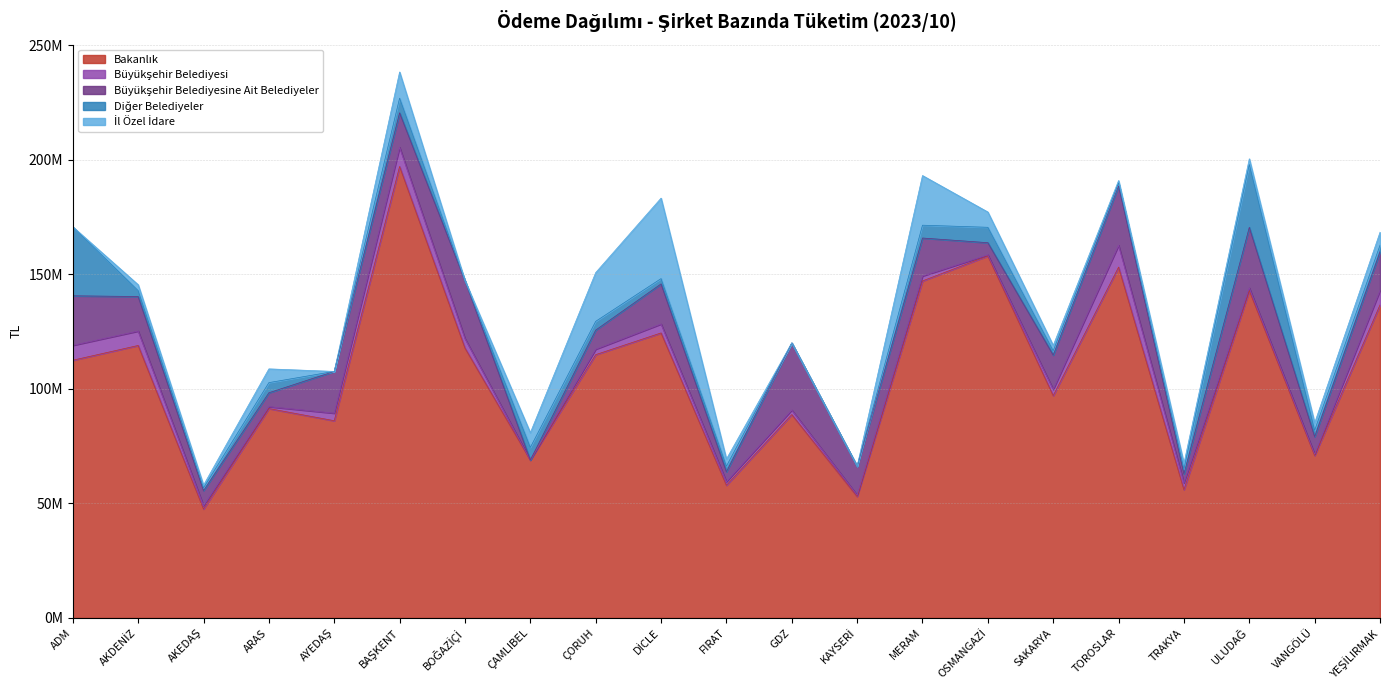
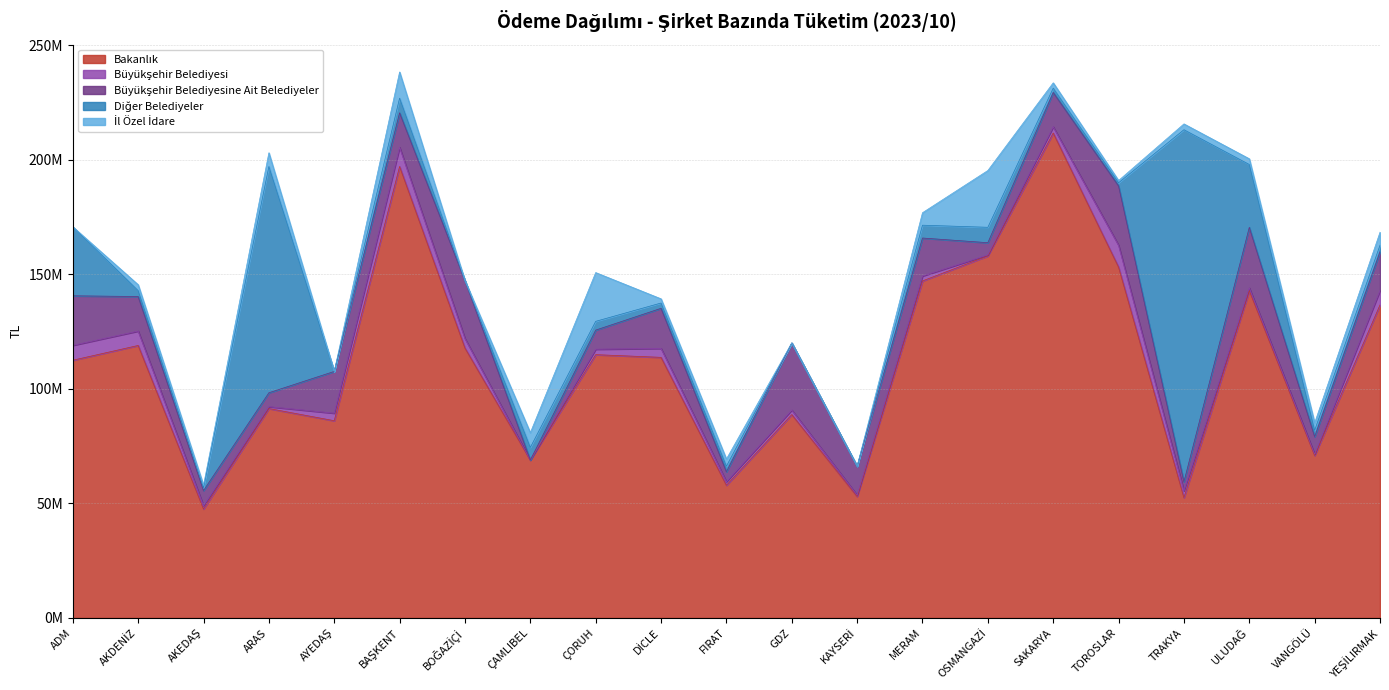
Diğer Belediyeler, ARAS: 4000000 -> 99000000
Bakanlık, DİCLE: 124000000 -> 114000000
İl Özel İdare, DİCLE: 35000000 -> 2000000
İl Özel İdare, MERAM: 22000000 -> 5000000
İl Özel İdare, OSMANGAZİ: 7000000 -> 25000000
Bakanlık, SAKARYA: 97000000 -> 212000000
Bakanlık, TRAKYA: 56000000 -> 53000000
Diğer Belediyeler, TRAKYA: 2000000 -> 154000000
